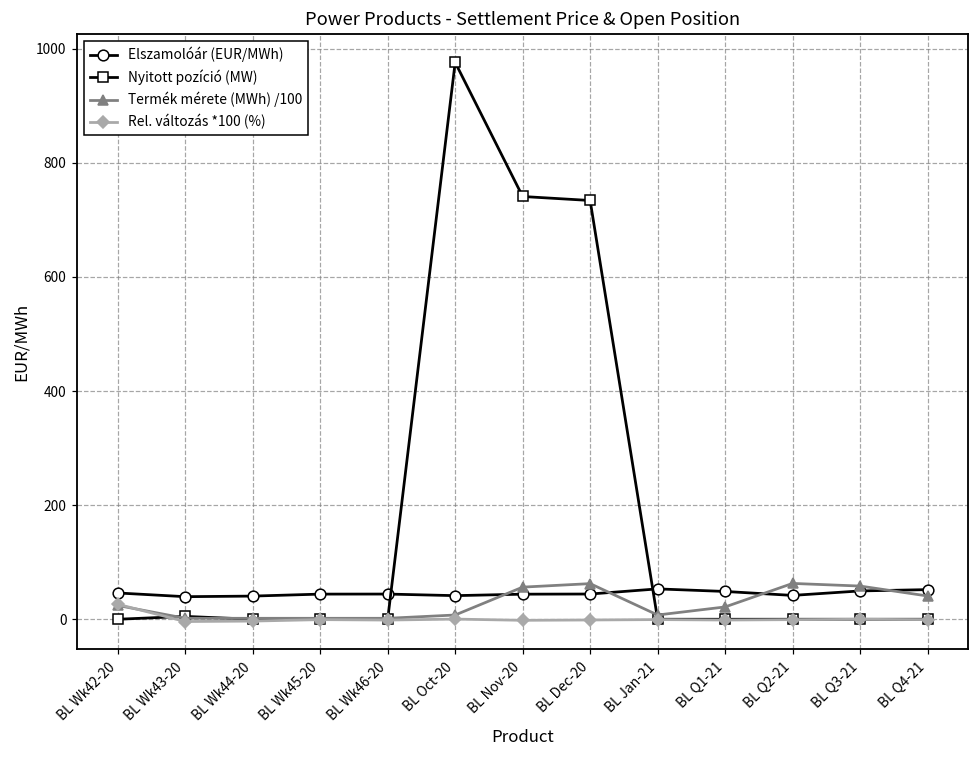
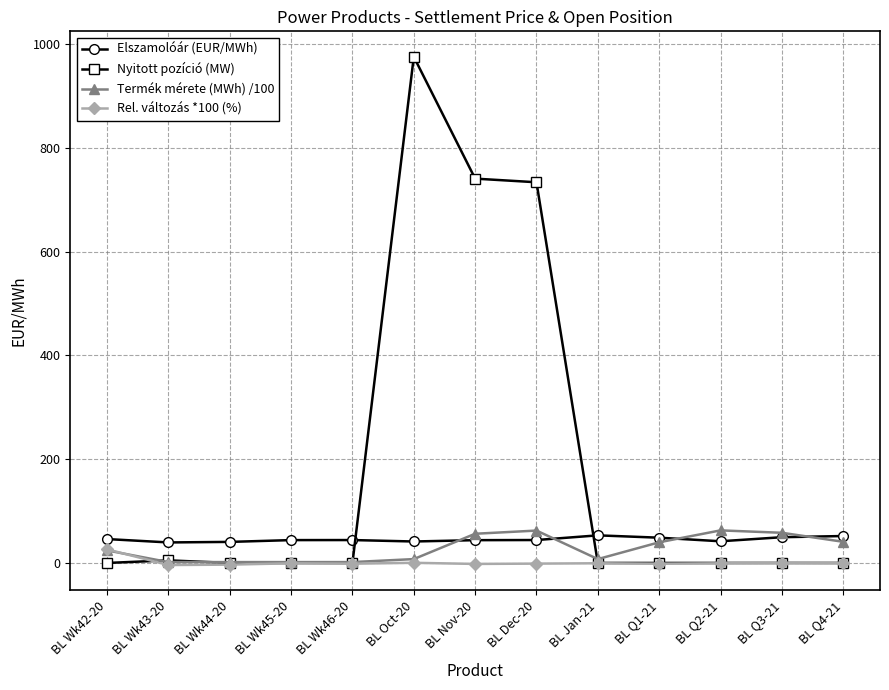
Termék mérete (MWh) /100, BL Q1-21: 20 -> 40
